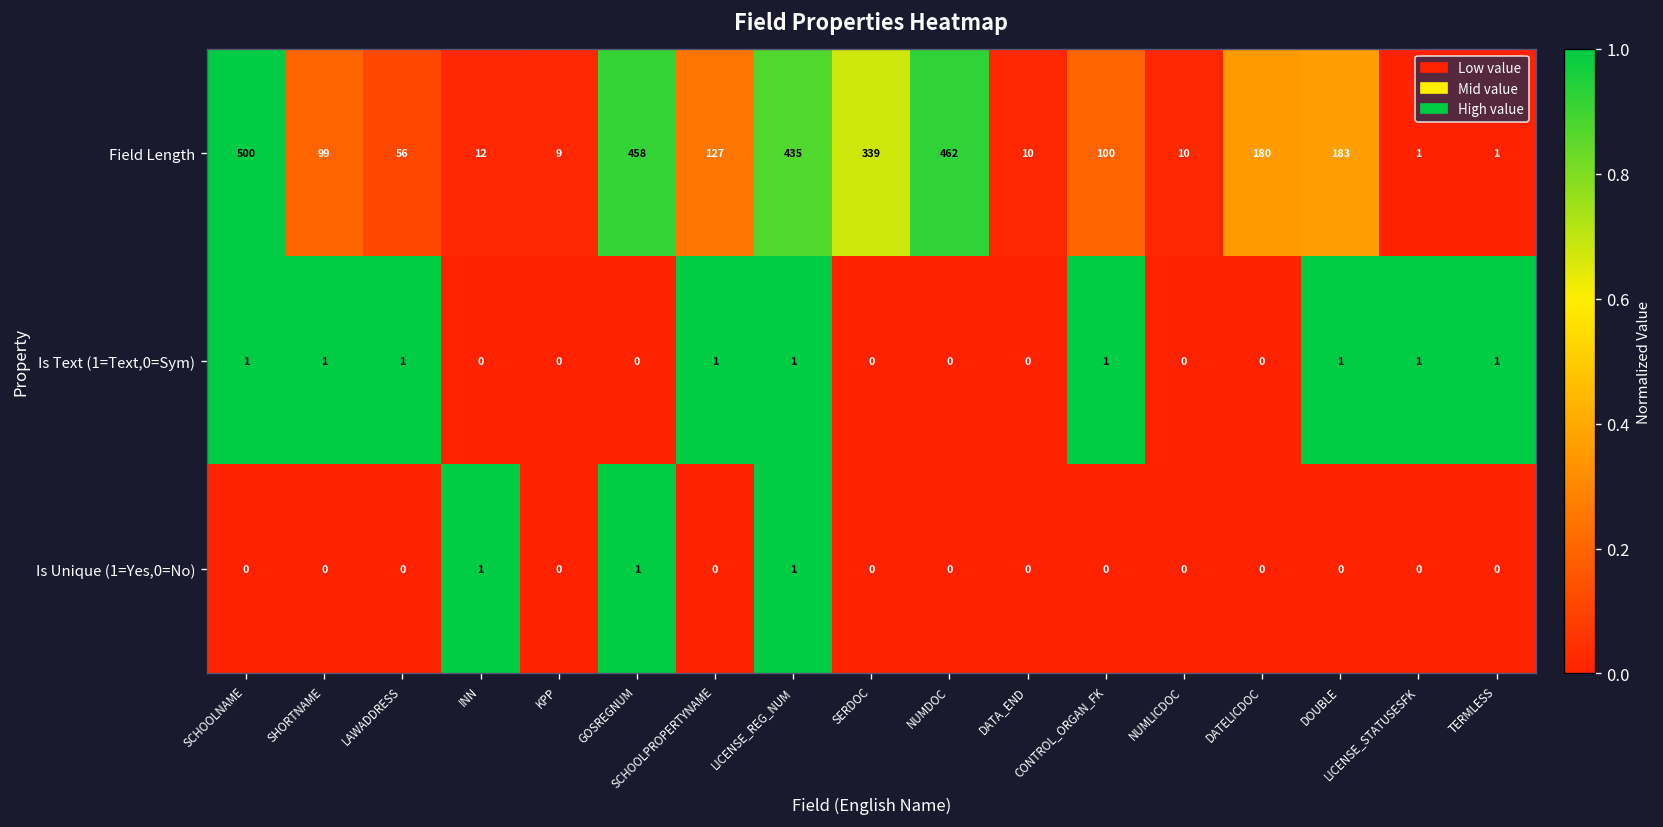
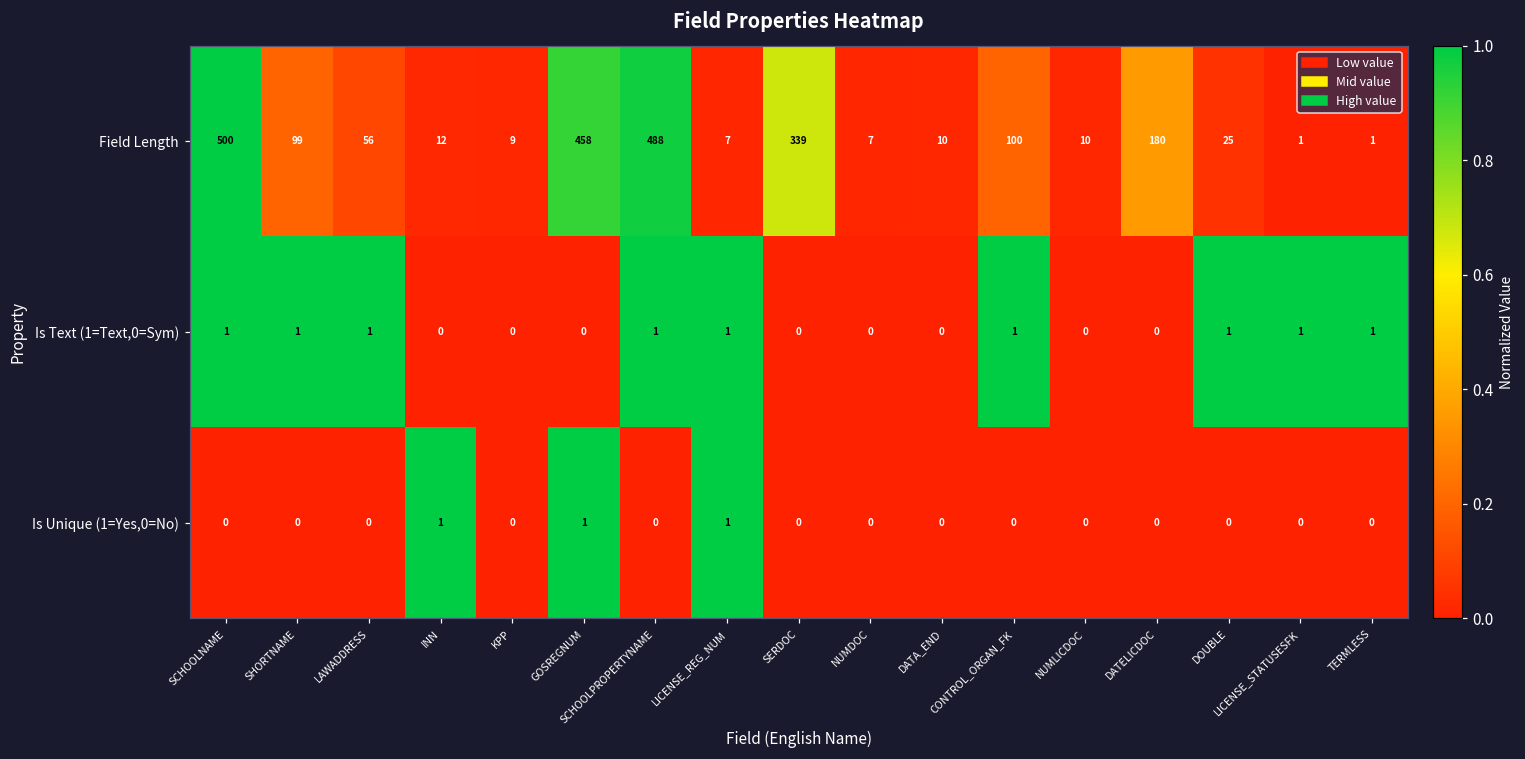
Field Length, SCHOOLPROPERTYNAME: 127 -> 488
Field Length, LICENSE_REG_NUM: 435 -> 7
Field Length, NUMDOC: 462 -> 7
Field Length, DOUBLE: 183 -> 25
